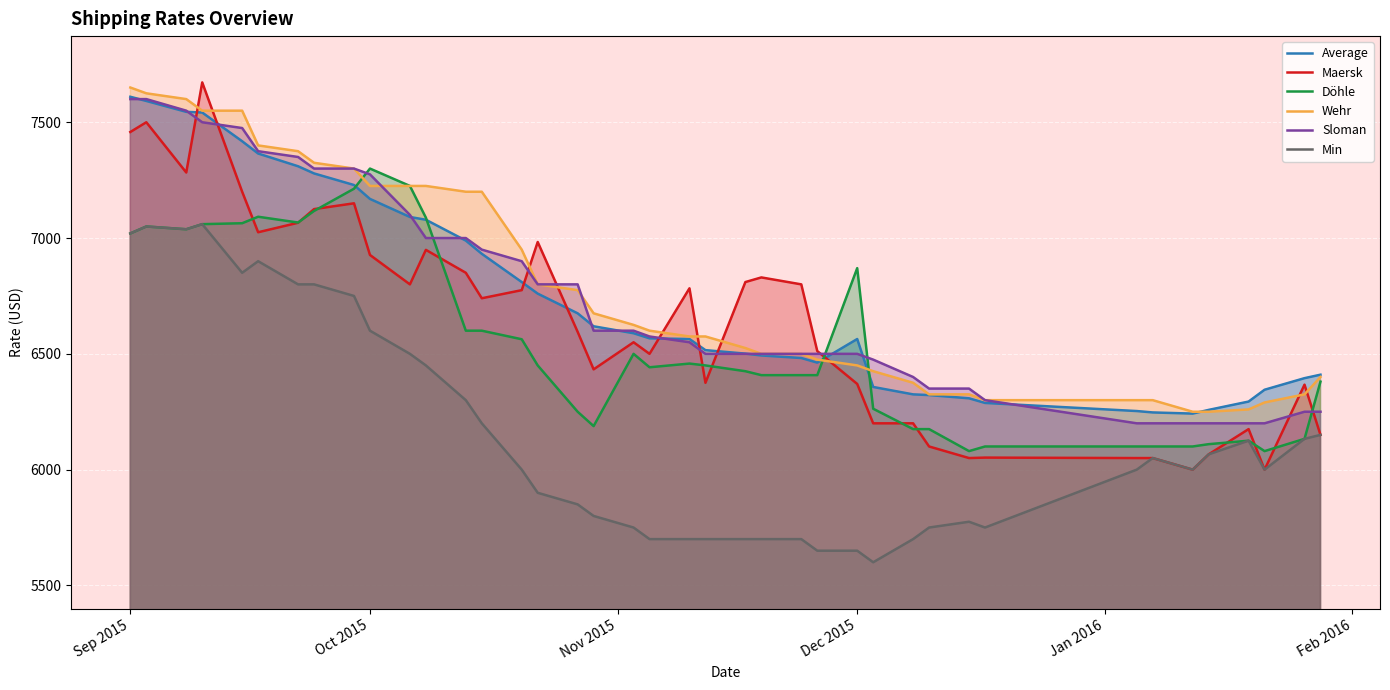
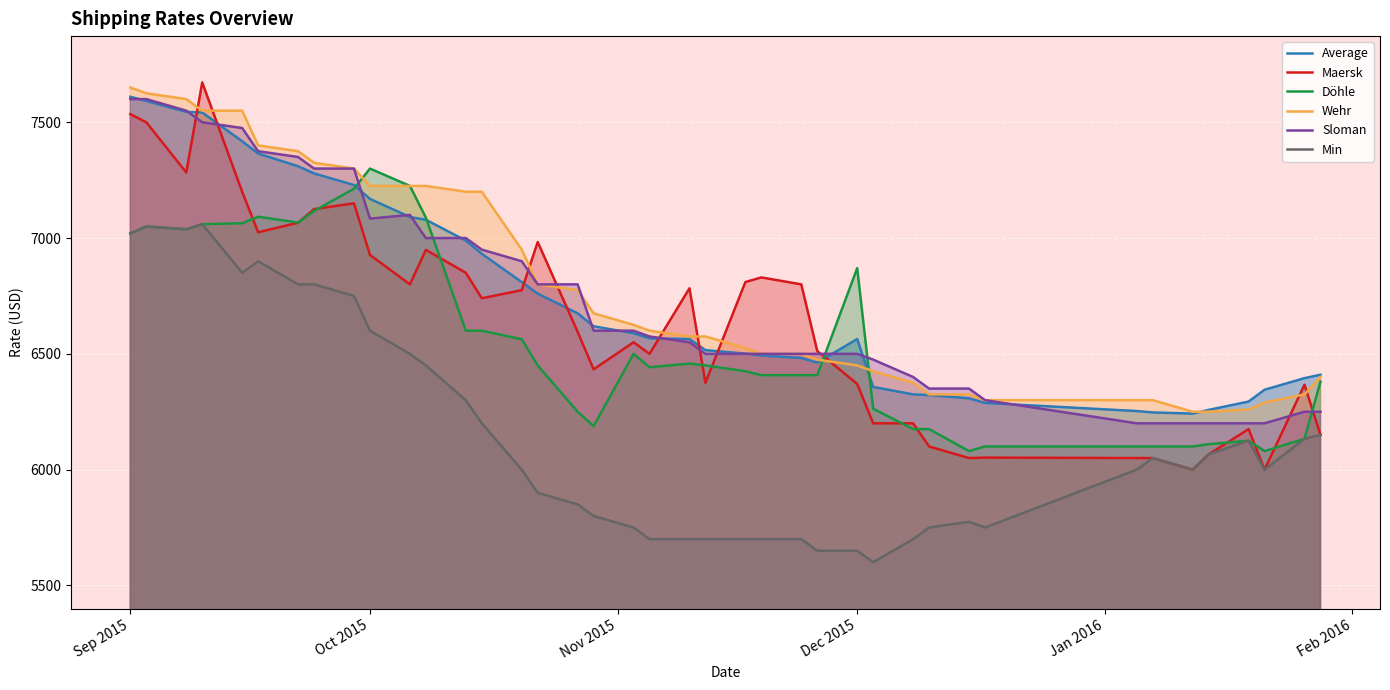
Maersk, Sep 2015: 7460 -> 7540
Sloman, Oct 2015: 7280 -> 7080
